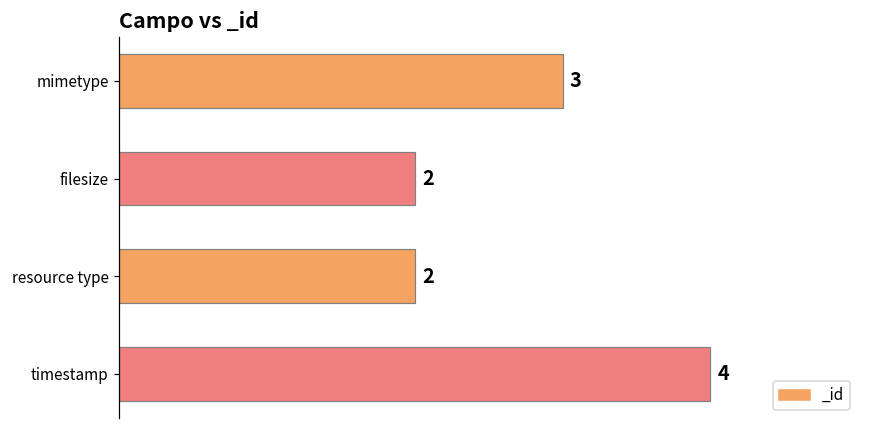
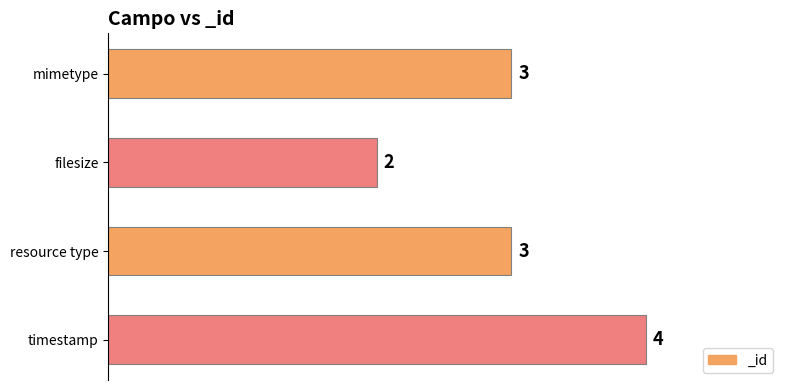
resource type: 2 -> 3
